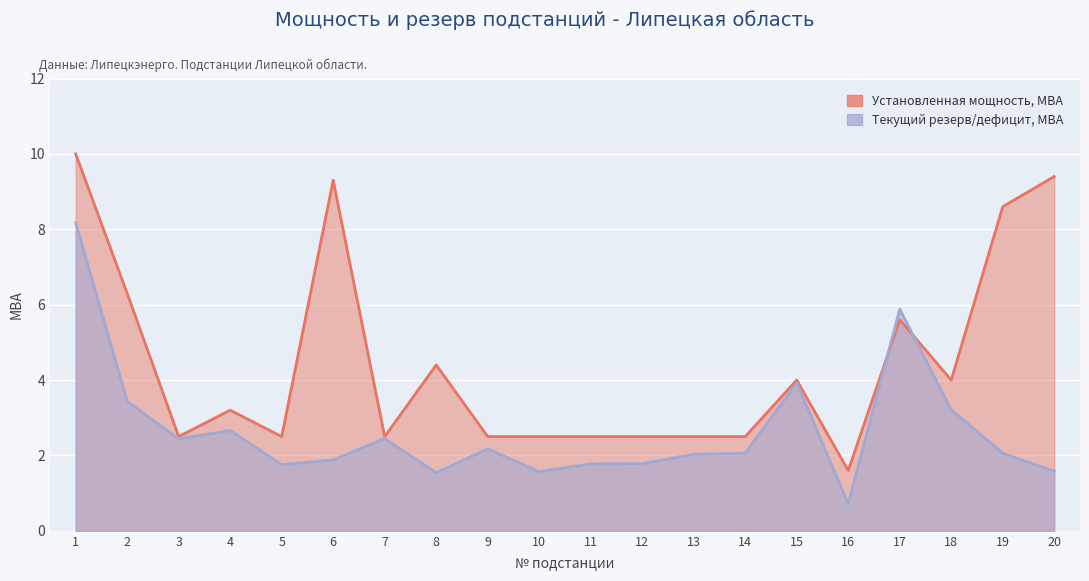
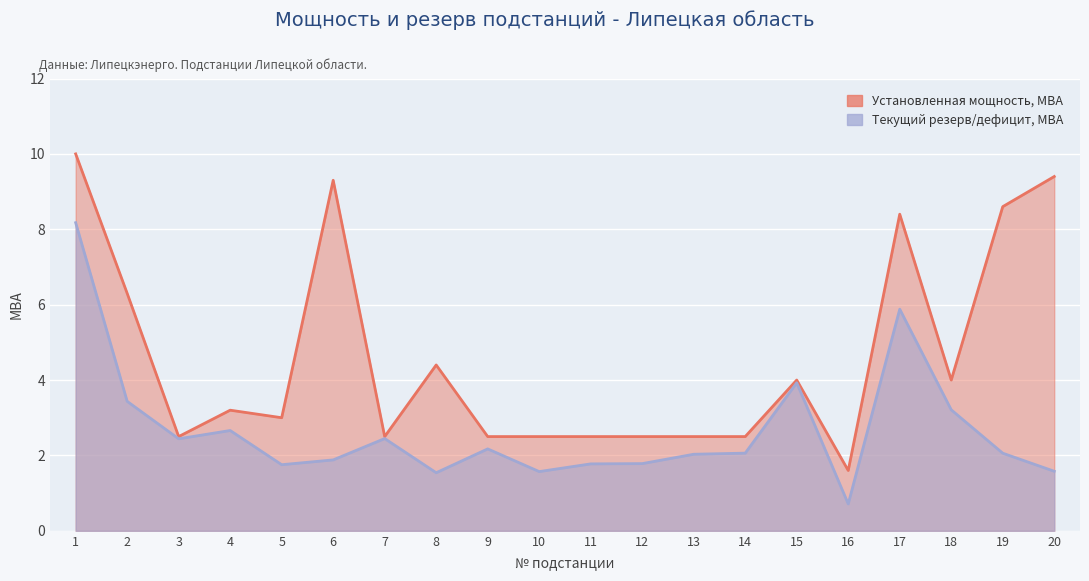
Установленная мощность, МВА, 5: 2.5 -> 3.0
Установленная мощность, МВА, 17: 5.6 -> 8.4
